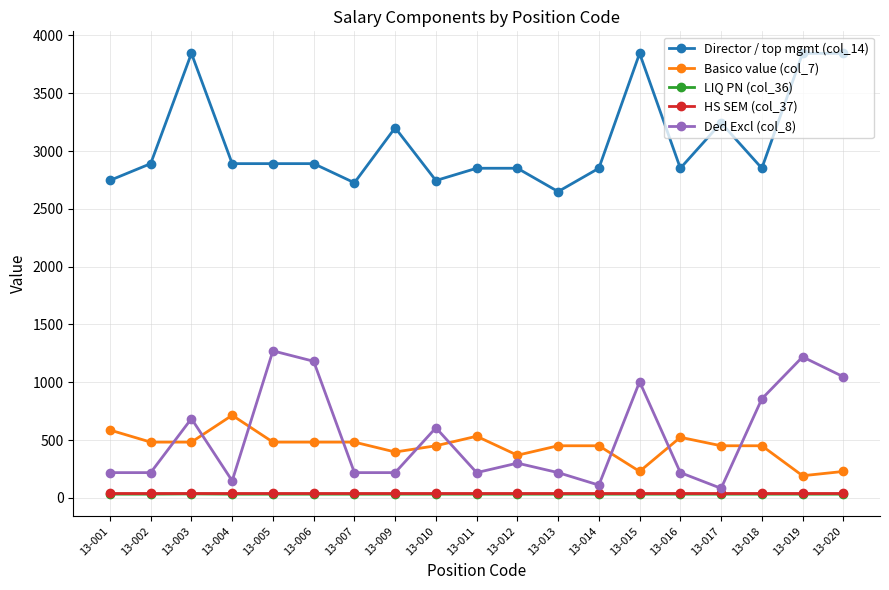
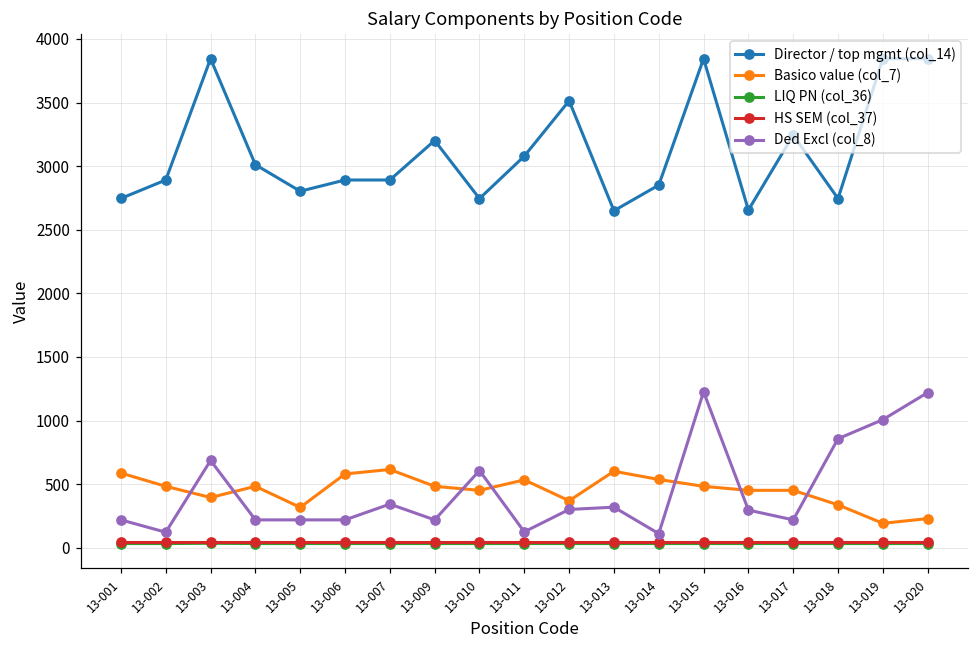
Ded Excl (col_8), 13-002: 220 -> 120
Basico value (col_7), 13-003: 480 -> 400
Director / top mgmt (col_14), 13-004: 2890 -> 3010
Basico value (col_7), 13-004: 710 -> 480
Ded Excl (col_8), 13-004: 150 -> 220
Director / top mgmt (col_14), 13-005: 2890 -> 2800
Basico value (col_7), 13-005: 480 -> 320
Ded Excl (col_8), 13-005: 1270 -> 220
Basico value (col_7), 13-006: 480 -> 580
Ded Excl (col_8), 13-006: 1180 -> 220
Director / top mgmt (col_14), 13-007: 2730 -> 2890
Basico value (col_7), 13-007: 480 -> 620
Ded Excl (col_8), 13-007: 220 -> 340
Basico value (col_7), 13-009: 400 -> 480
Director / top mgmt (col_14), 13-011: 2850 -> 3080
Ded Excl (col_8), 13-011: 220 -> 130
Director / top mgmt (col_14), 13-012: 2850 -> 3510
Basico value (col_7), 13-013: 450 -> 600
Ded Excl (col_8), 13-013: 220 -> 320
Basico value (col_7), 13-014: 450 -> 540
Basico value (col_7), 13-015: 230 -> 480
Ded Excl (col_8), 13-015: 1010 -> 1230
Director / top mgmt (col_14), 13-016: 2850 -> 2650
Basico value (col_7), 13-016: 520 -> 450
Ded Excl (col_8), 13-016: 220 -> 300
Ded Excl (col_8), 13-017: 80 -> 220
Director / top mgmt (col_14), 13-018: 2850 -> 2750
Basico value (col_7), 13-018: 450 -> 340
Ded Excl (col_8), 13-019: 1220 -> 1010
Ded Excl (col_8), 13-020: 1050 -> 1220
